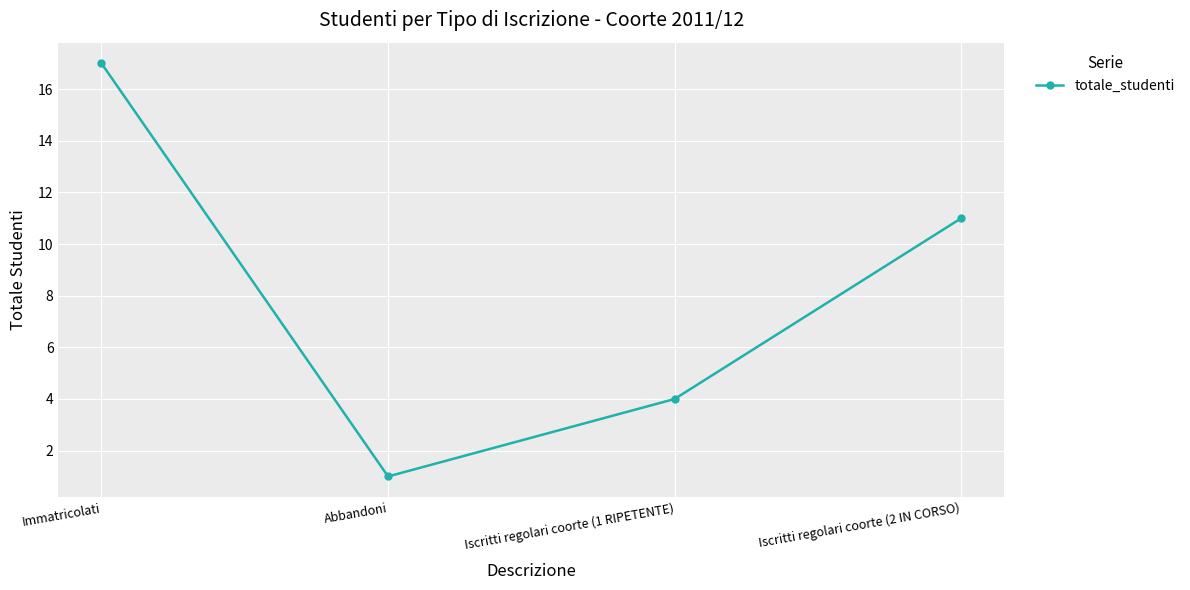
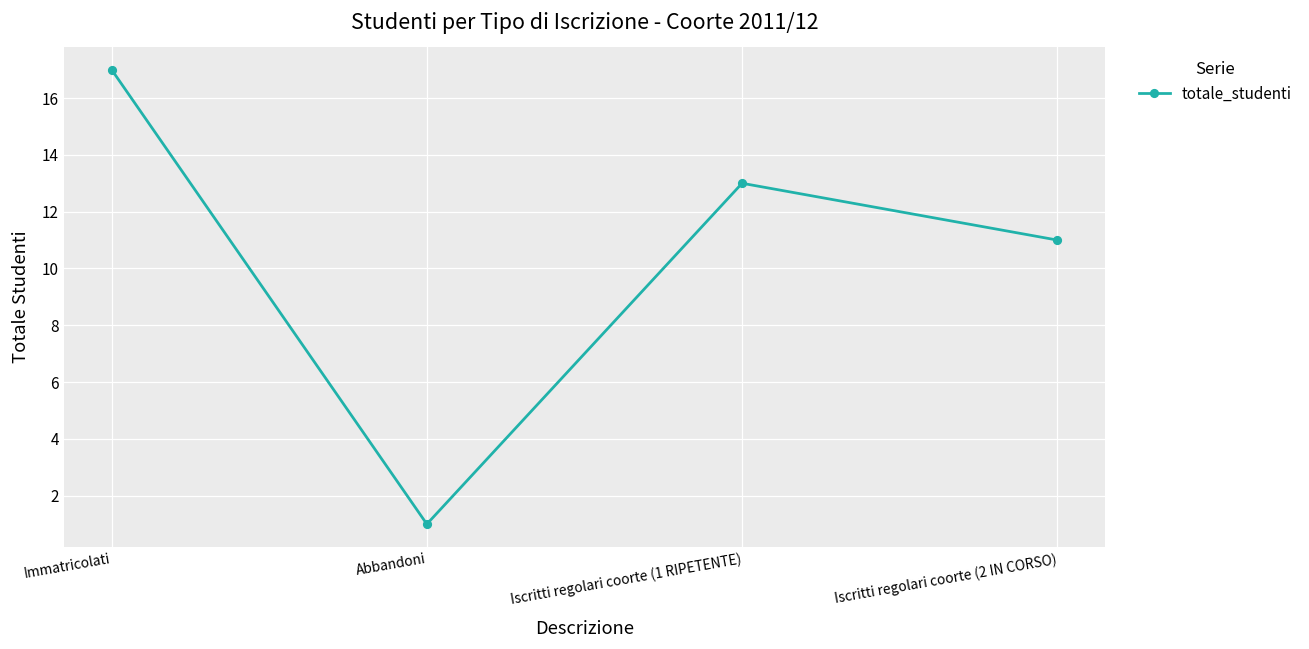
Iscritti regolari coorte (1 RIPETENTE): 4 -> 13
